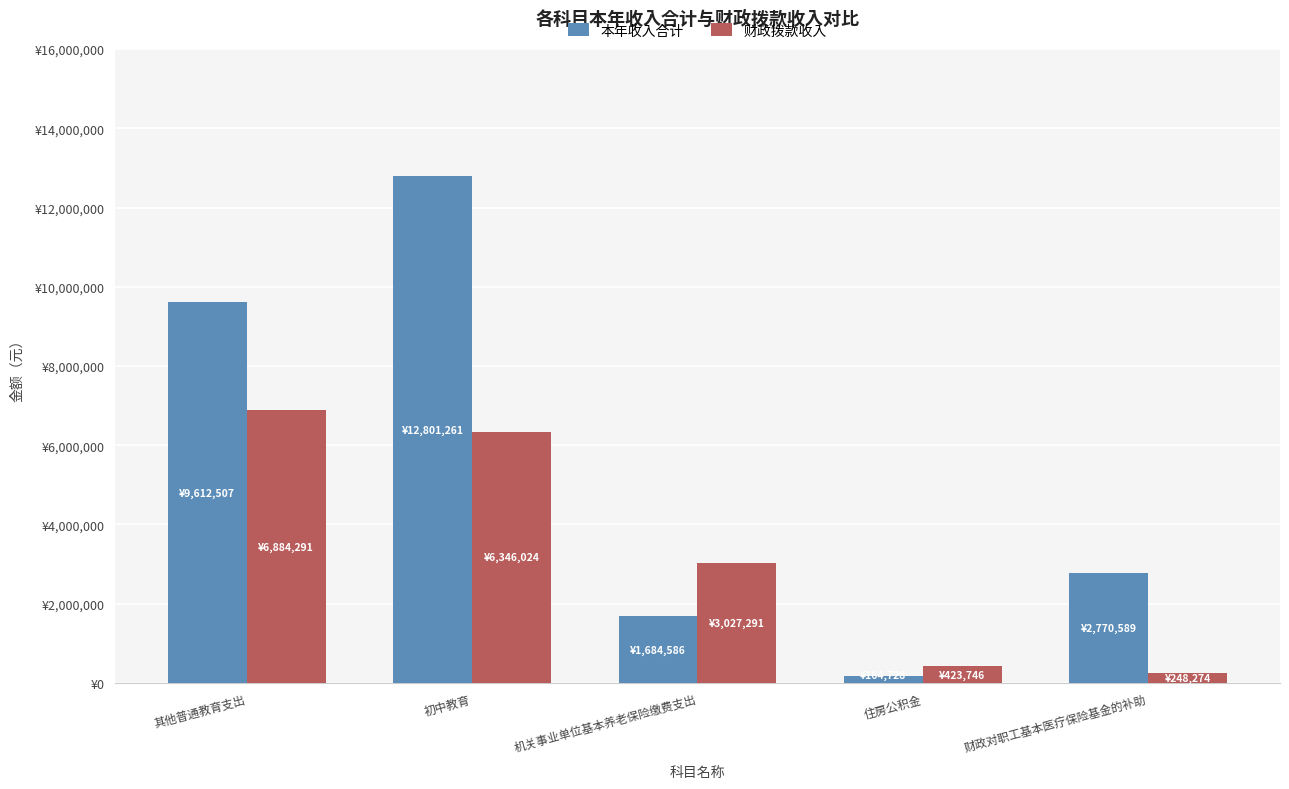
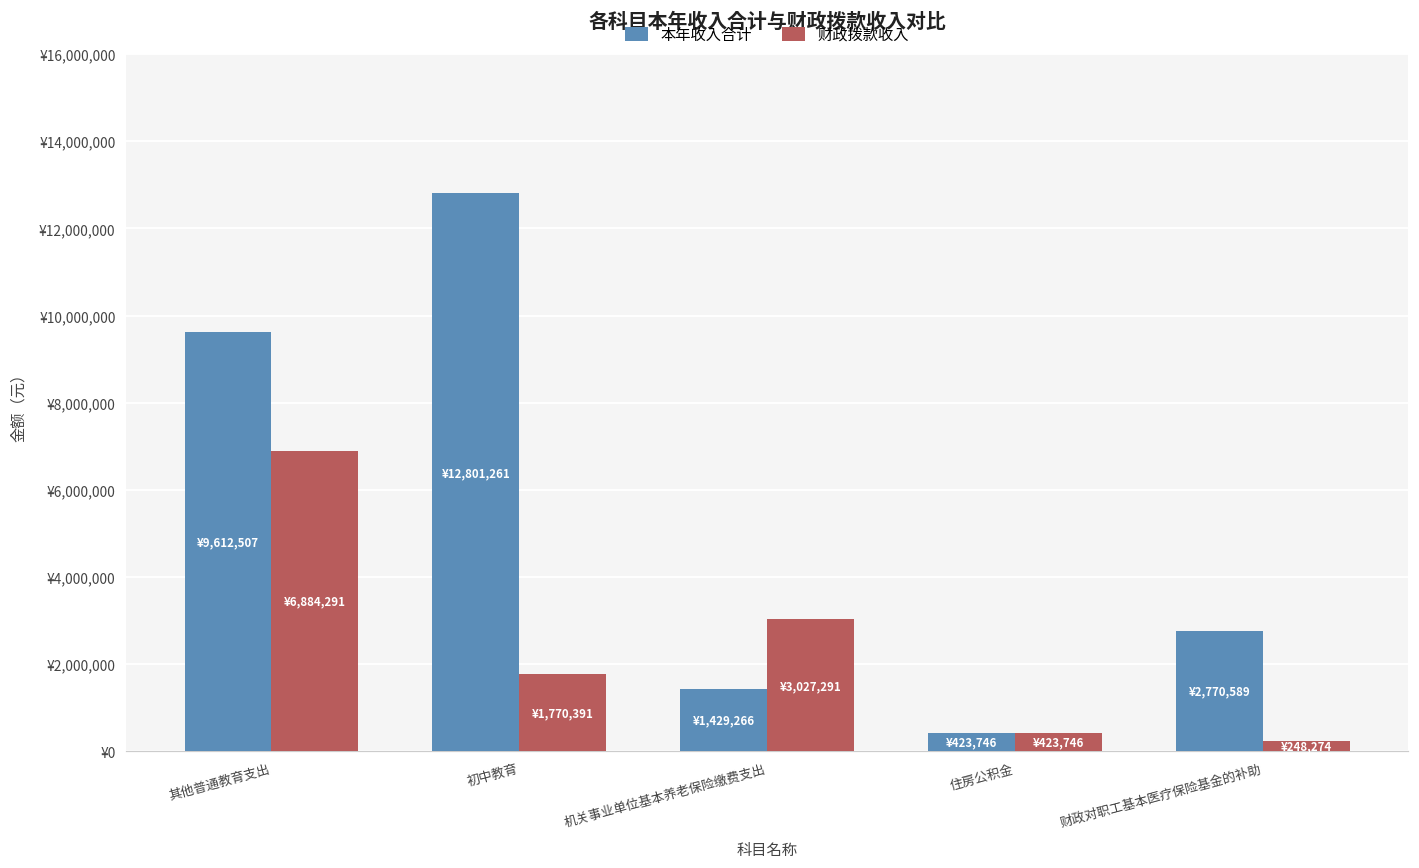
财政拨款收入, 初中教育: ¥6,346,024 -> ¥1,770,391
本年收入合计, 机关事业单位基本养老保险缴费支出: ¥1,684,586 -> ¥1,429,266
本年收入合计, 住房公积金: ¥200,000 -> ¥400,000
